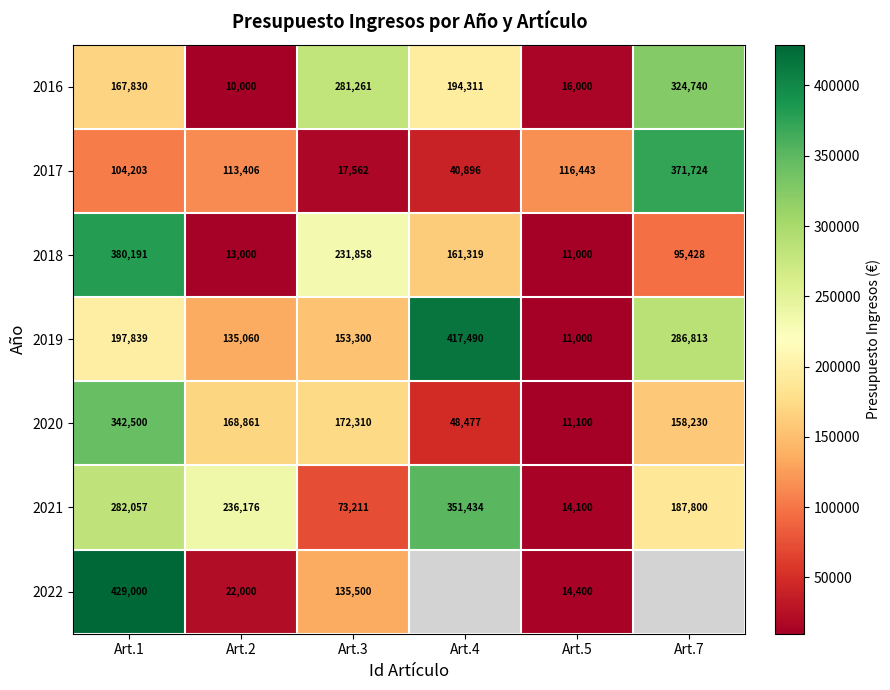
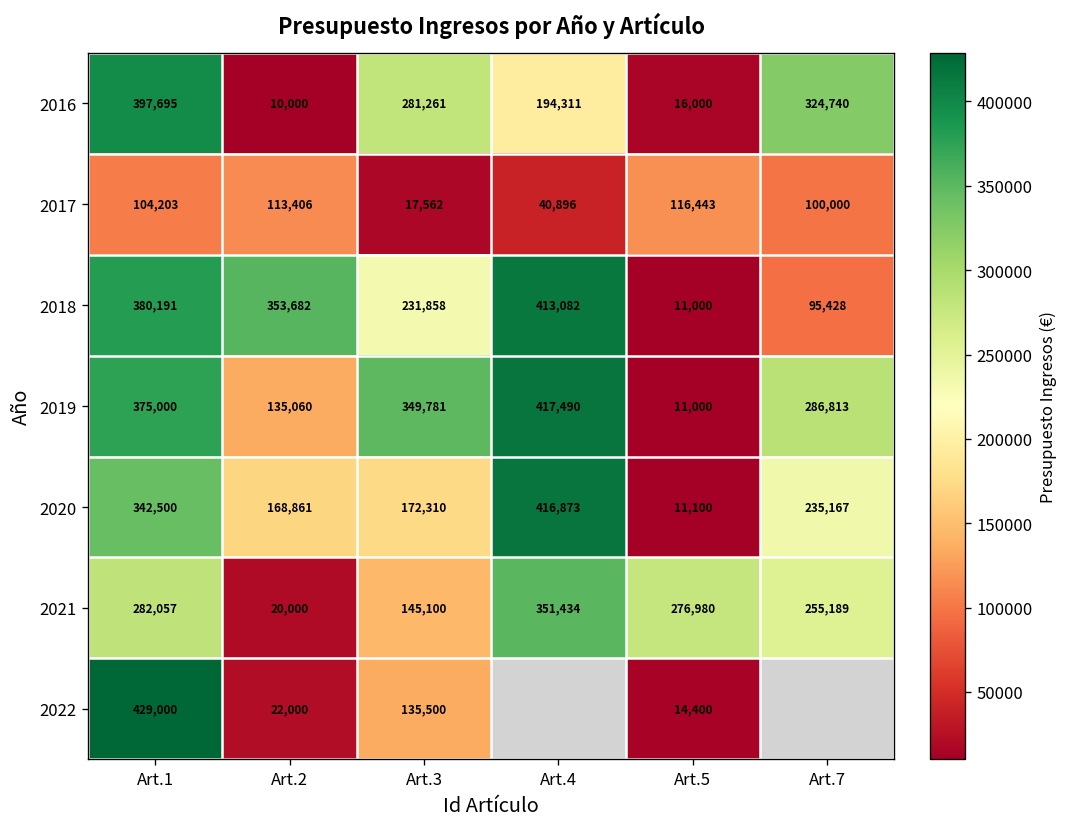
2016, Art.1: 167,830 -> 397,695
2017, Art.7: 371,724 -> 100,000
2018, Art.2: 13,000 -> 353,682
2018, Art.4: 161,319 -> 413,082
2019, Art.1: 197,839 -> 375,000
2019, Art.3: 153,300 -> 349,781
2020, Art.4: 48,477 -> 416,873
2020, Art.7: 158,230 -> 235,167
2021, Art.2: 236,176 -> 20,000
2021, Art.3: 73,211 -> 145,100
2021, Art.5: 14,100 -> 276,980
2021, Art.7: 187,800 -> 255,189
